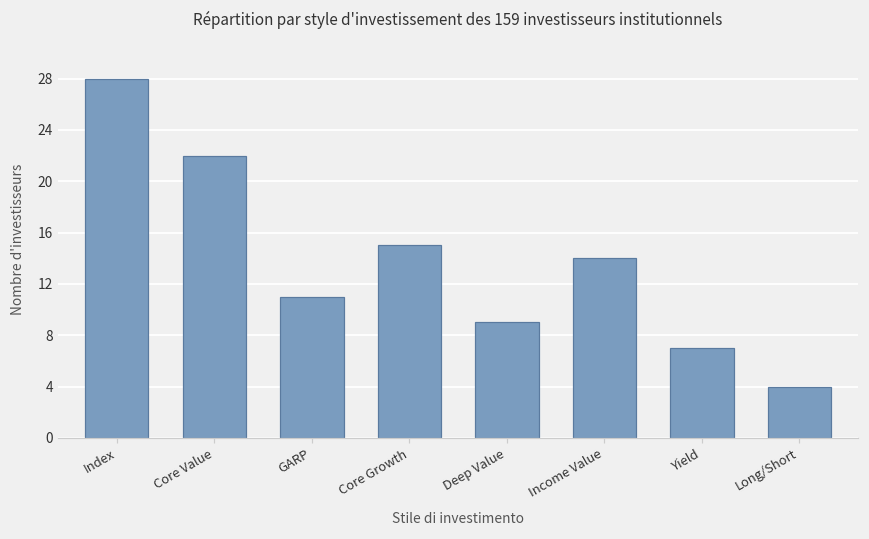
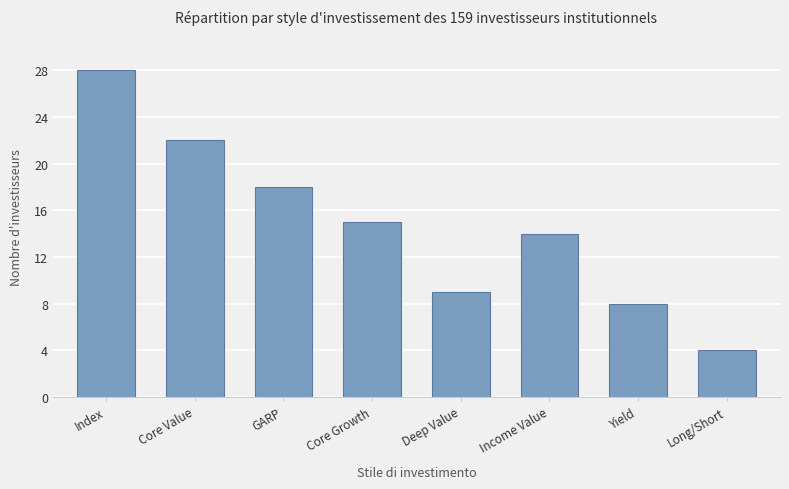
GARP: 11 -> 18
Yield: 7 -> 8
